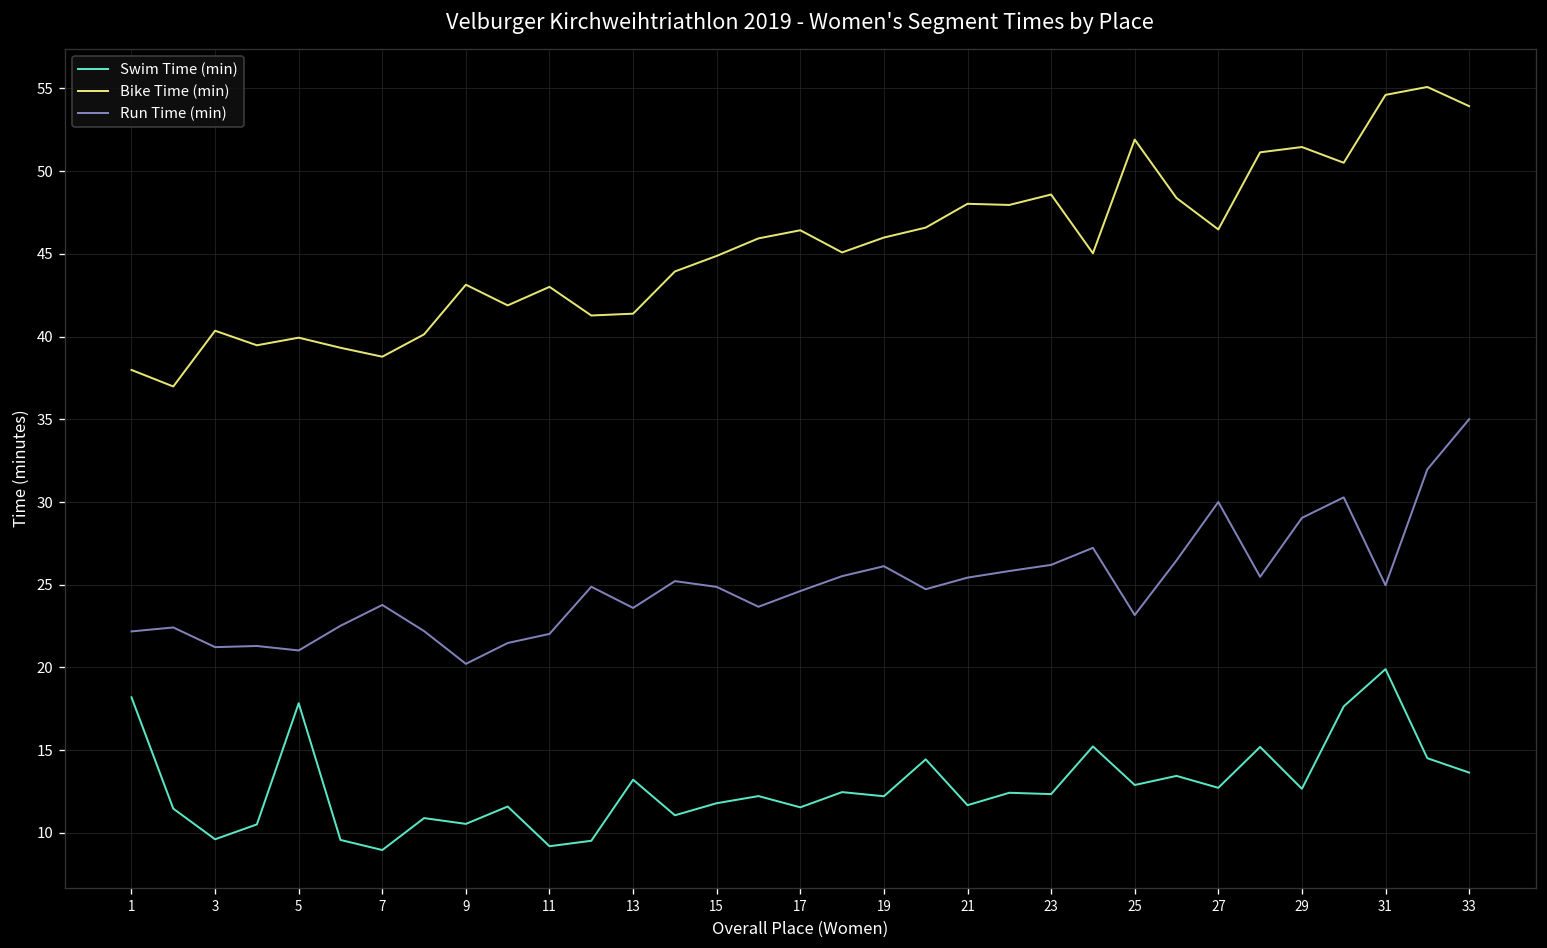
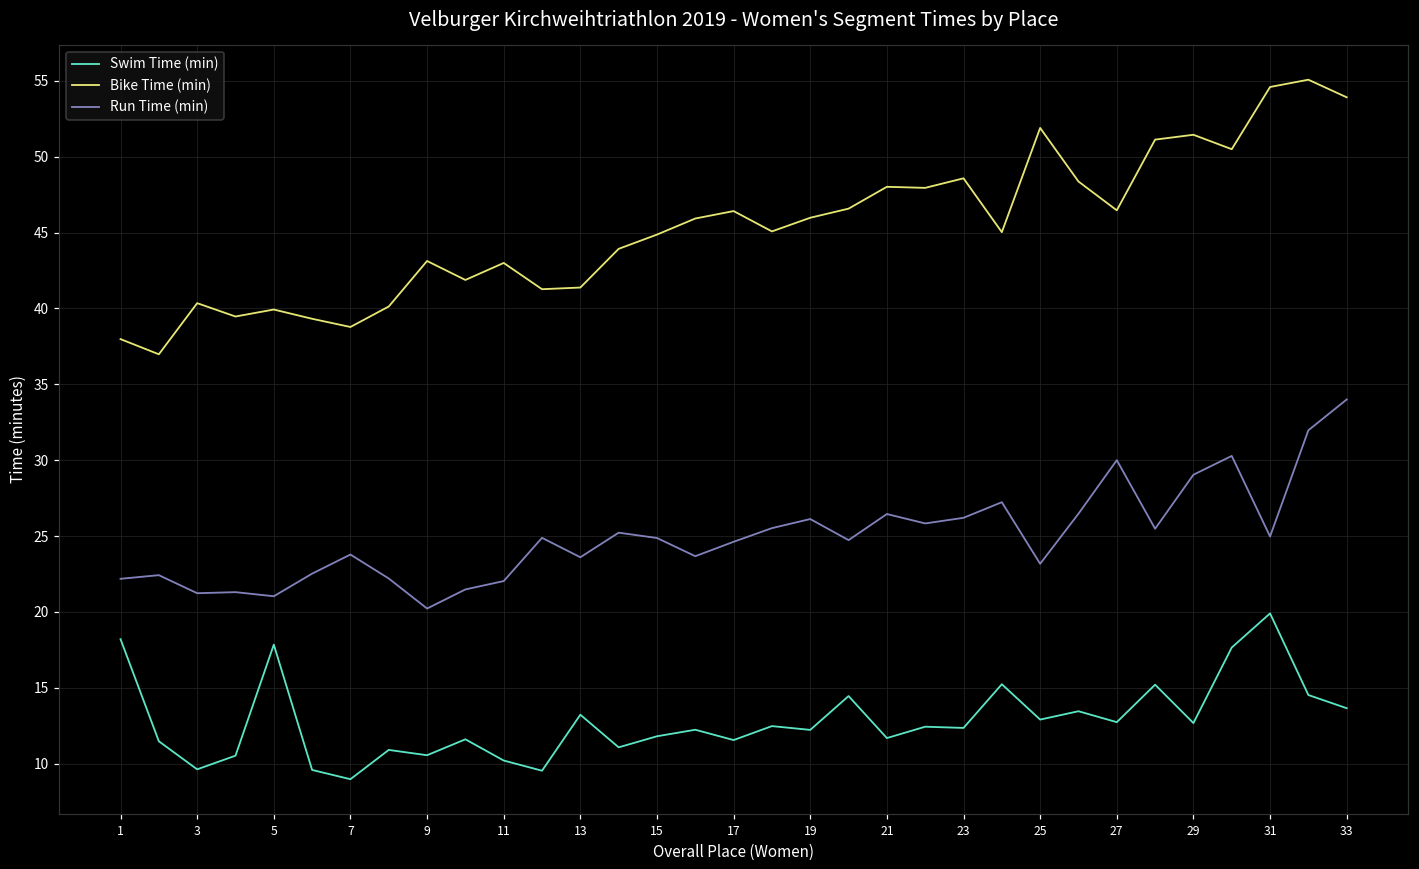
Swim Time (min), 11: 9.2 -> 10.2
Run Time (min), 21: 25.4 -> 26.5
Run Time (min), 33: 35 -> 34
